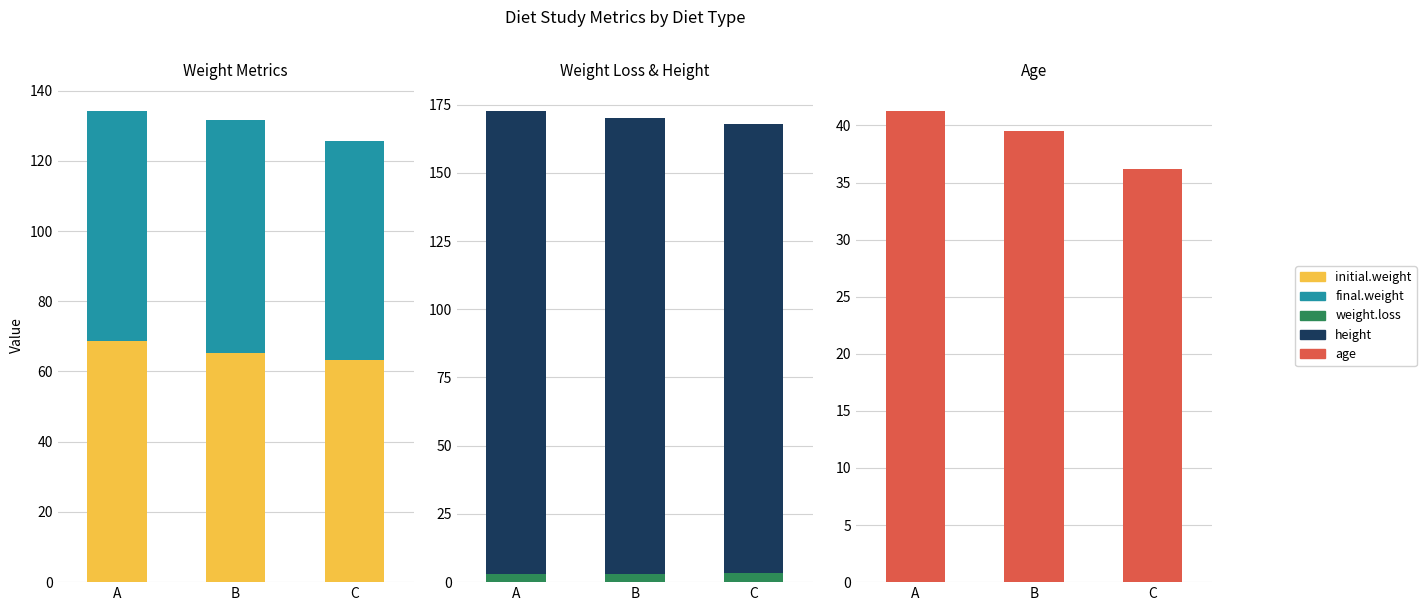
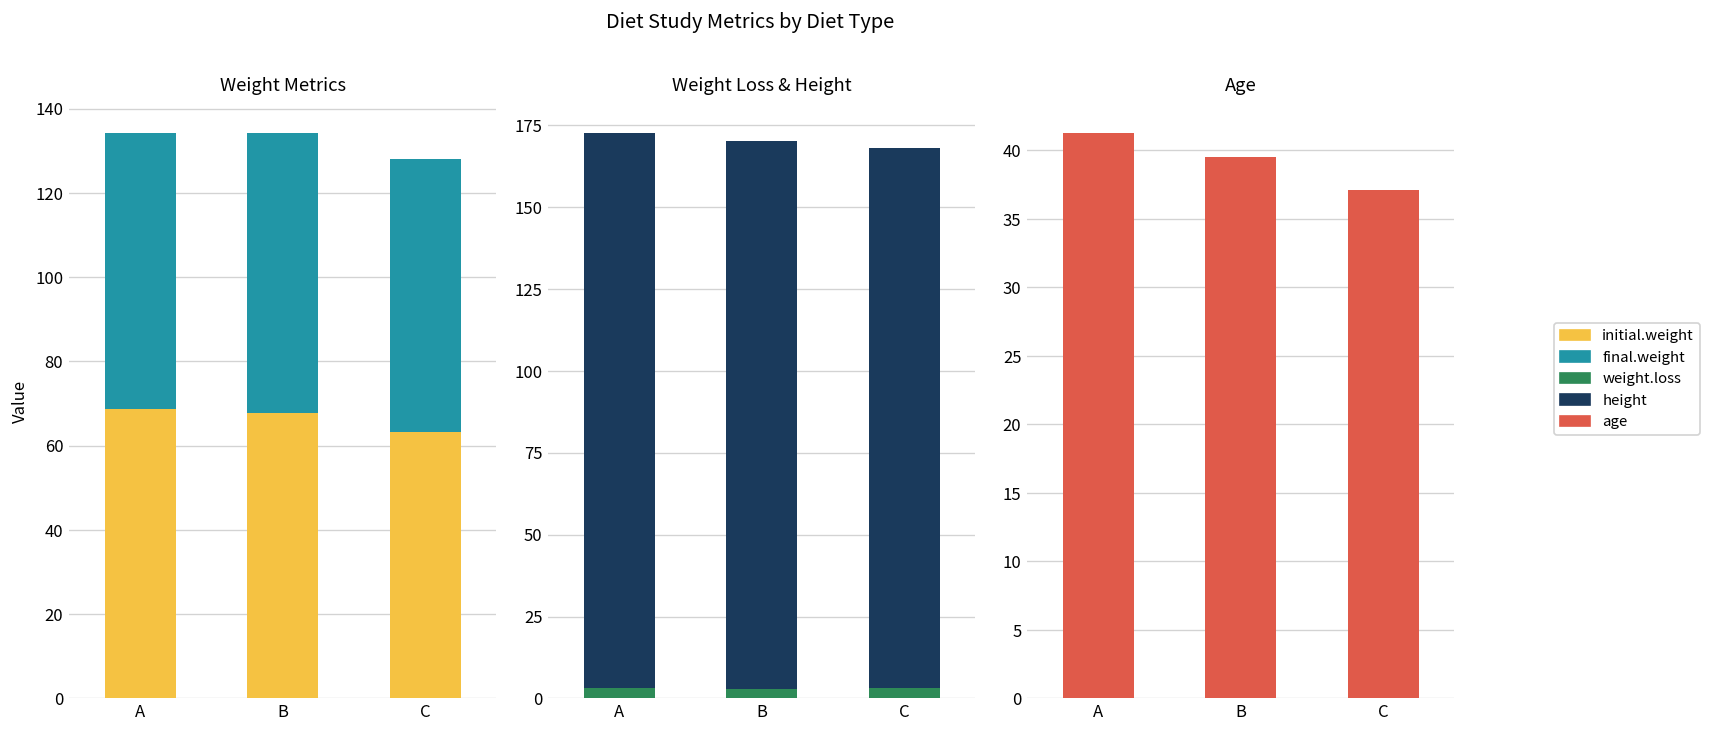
Weight Metrics, initial.weight, B: 65 -> 68
Weight Metrics, final.weight, C: 62 -> 65
Age, C: 36.1 -> 37.1
